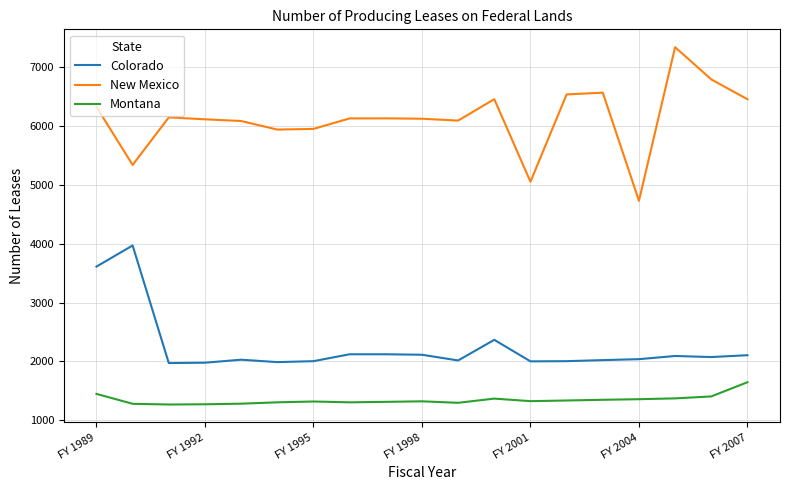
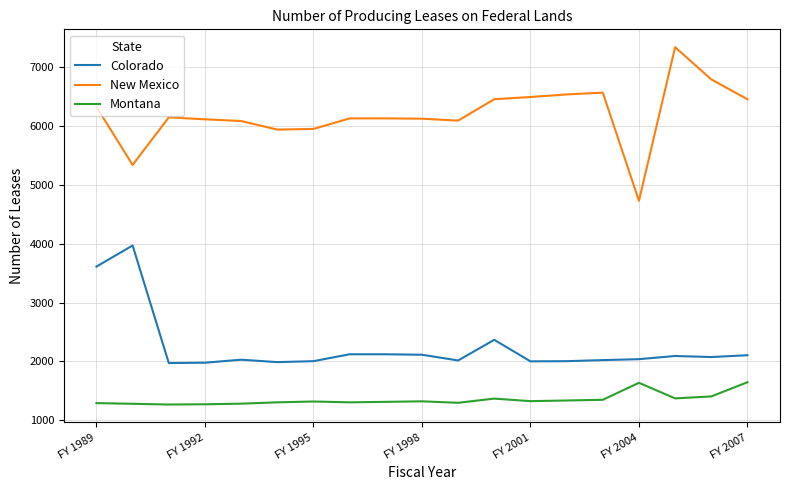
Montana, FY 1989: 1500 -> 1300
New Mexico, FY 2001: 5000 -> 6500
Montana, FY 2004: 1400 -> 1600
